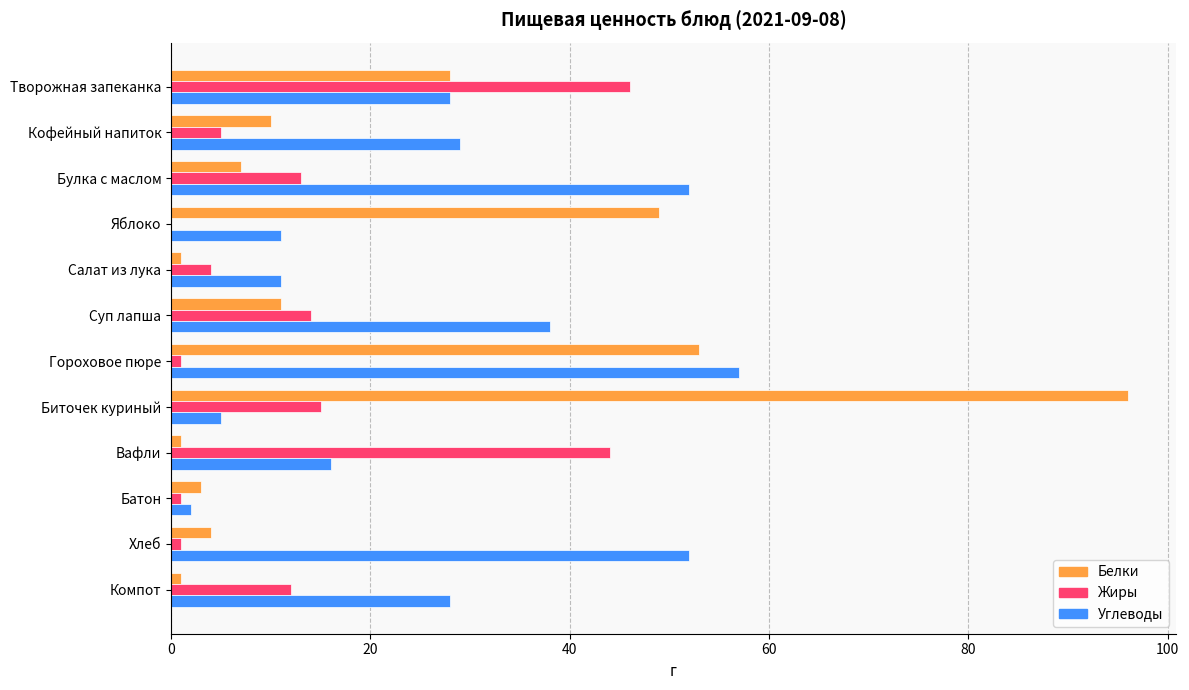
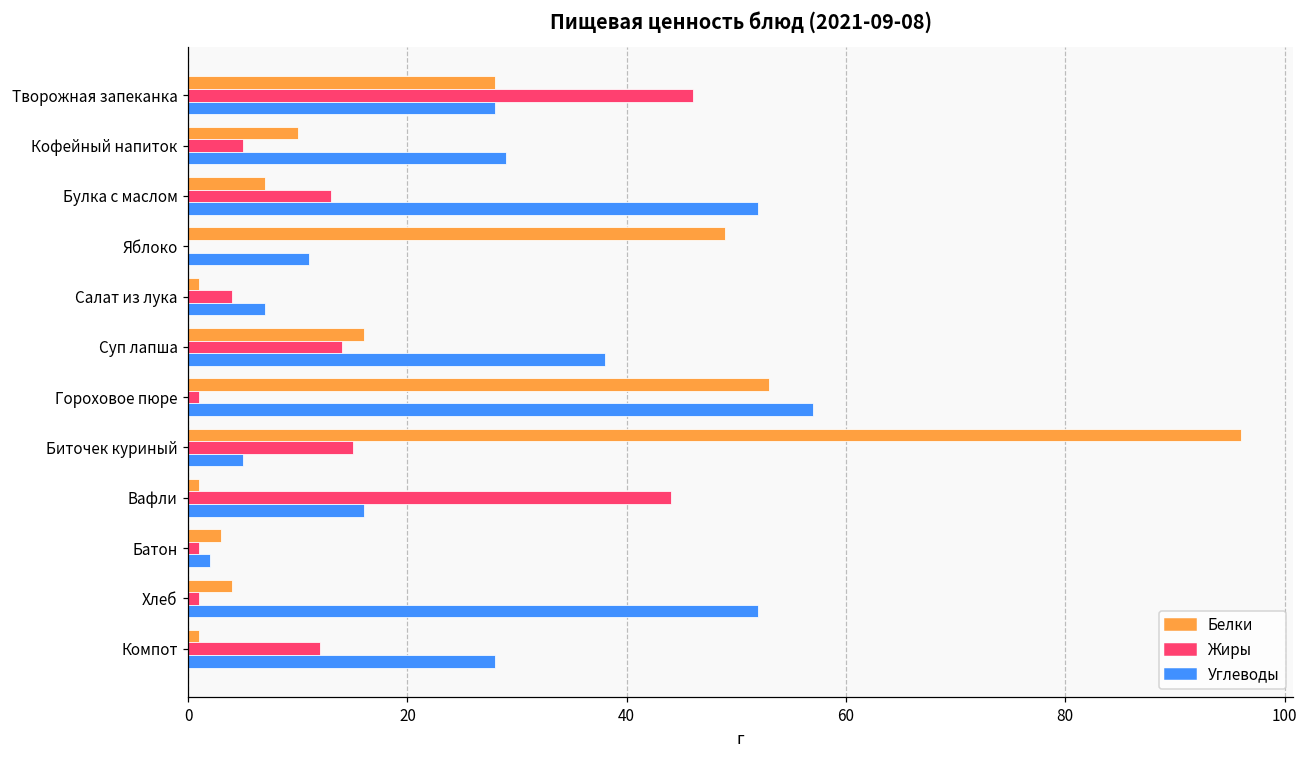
Углеводы, Салат из лука: 11 -> 7
Белки, Суп лапша: 11 -> 16
